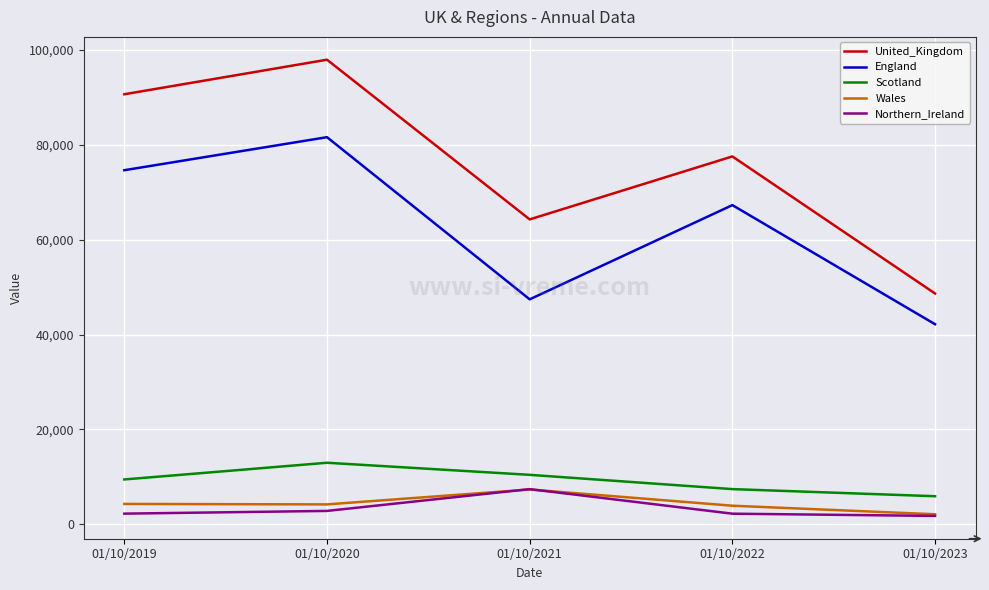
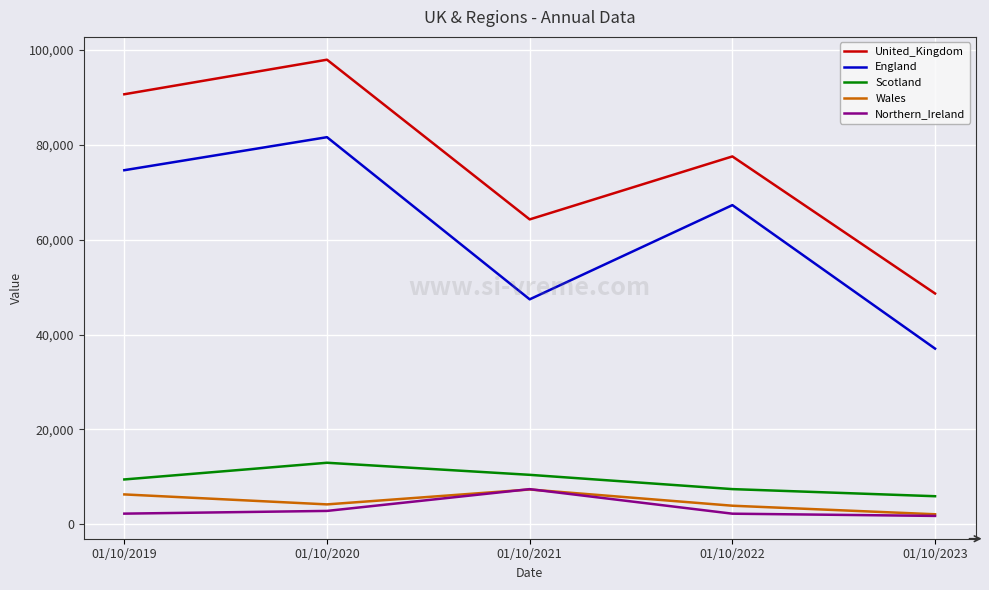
Wales, 01/10/2019: 4,000 -> 6,000
England, 01/10/2023: 42,000 -> 37,000
